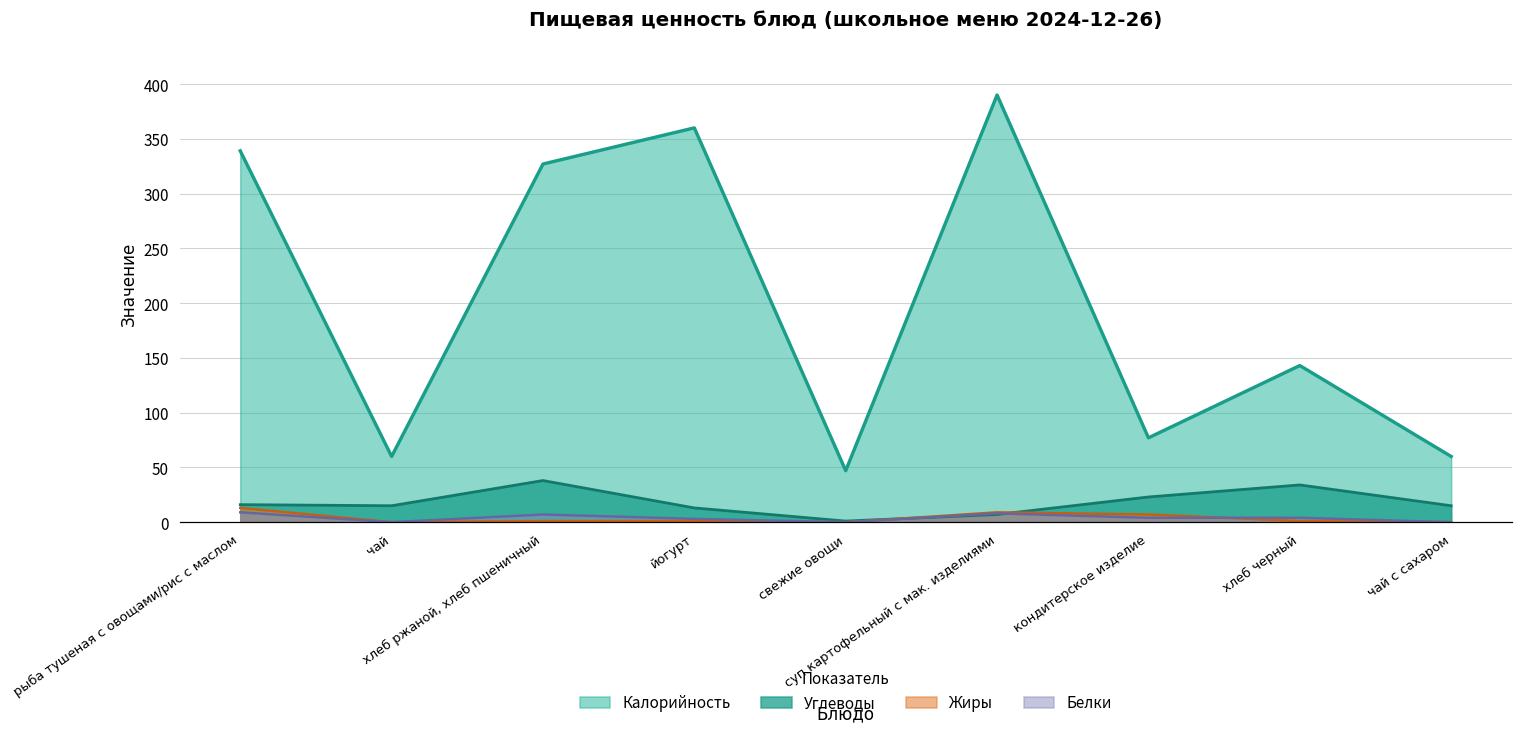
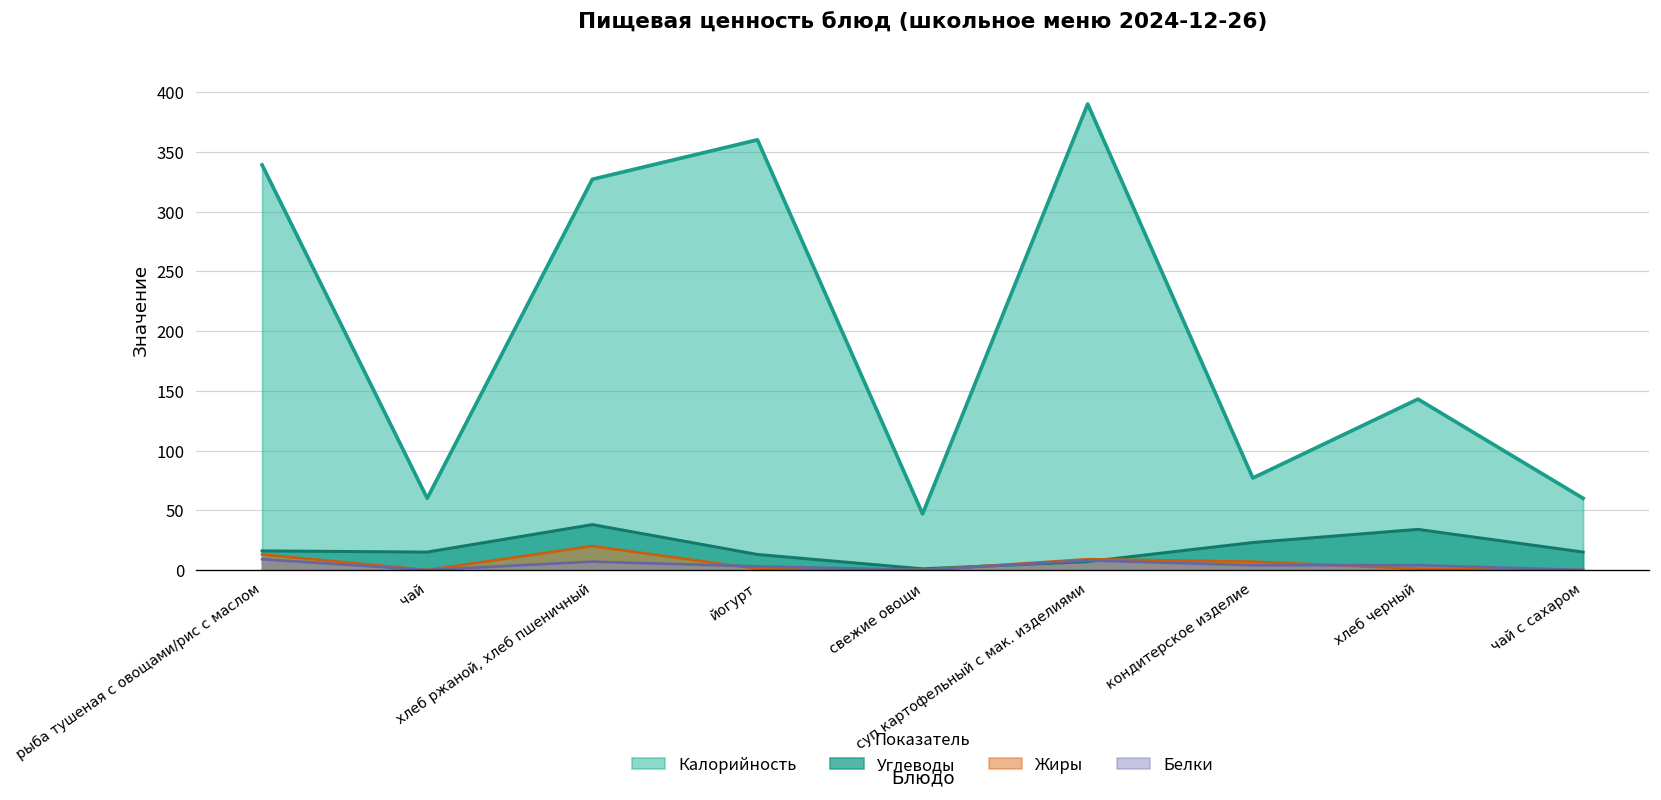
Жиры, хлеб ржаной, хлеб пшеничный: 0 -> 20
